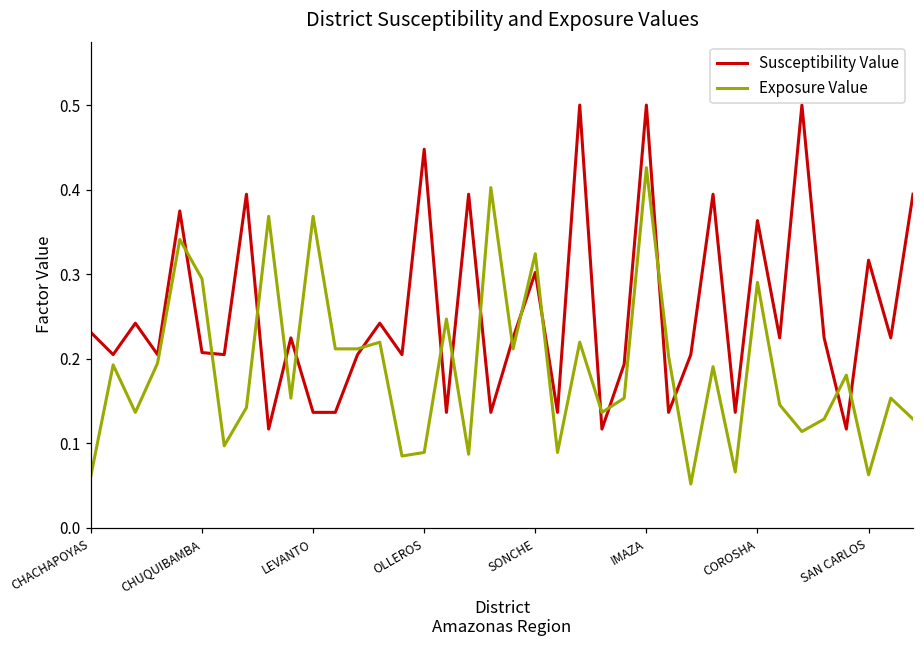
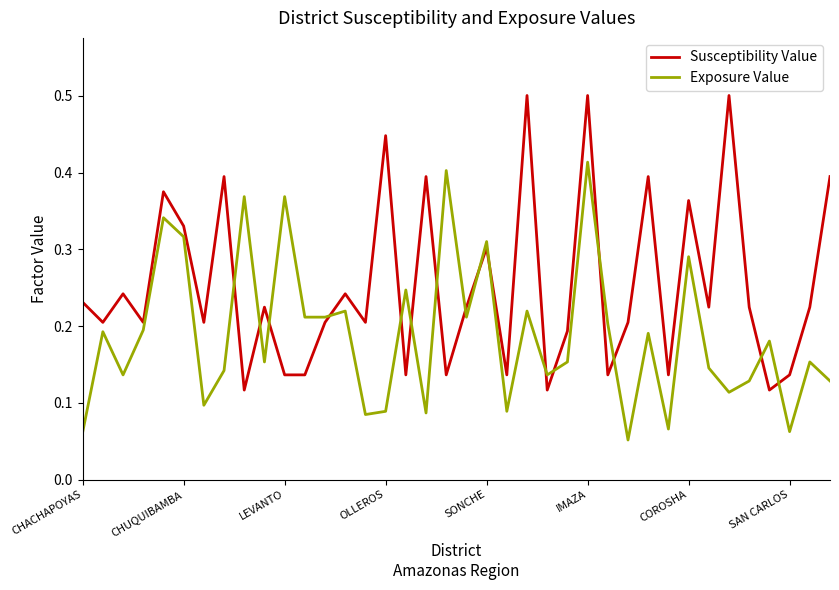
Susceptibility Value, CHUQUIBAMBA: 0.21 -> 0.33
Exposure Value, CHUQUIBAMBA: 0.29 -> 0.32
Exposure Value, SONCHE: 0.32 -> 0.31
Exposure Value, IMAZA: 0.43 -> 0.41
Susceptibility Value, SAN CARLOS: 0.32 -> 0.14
